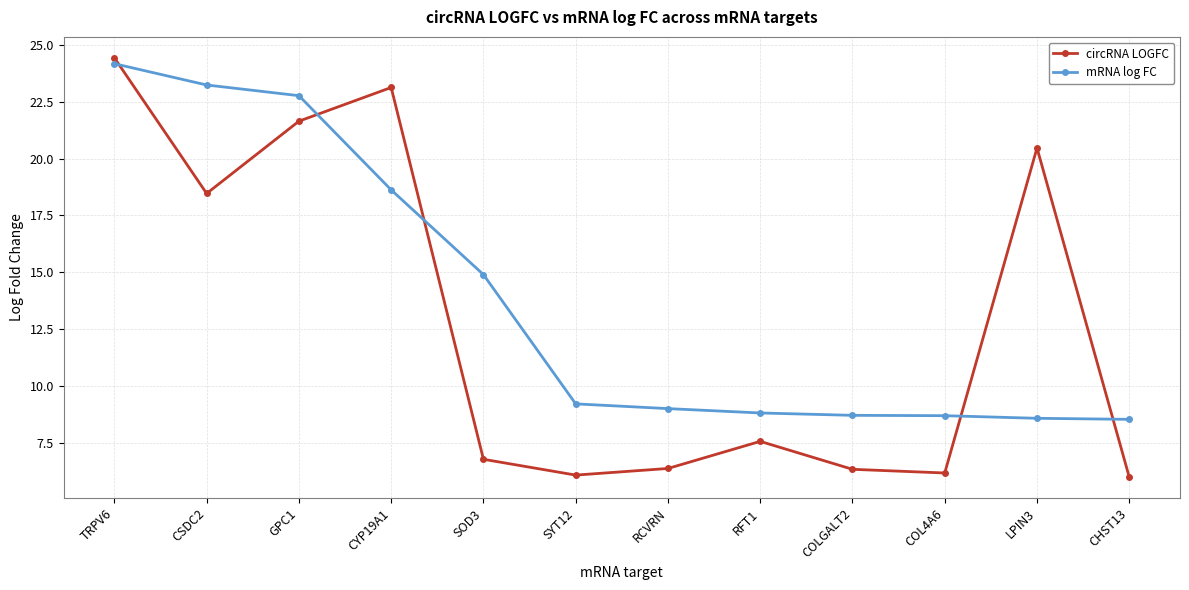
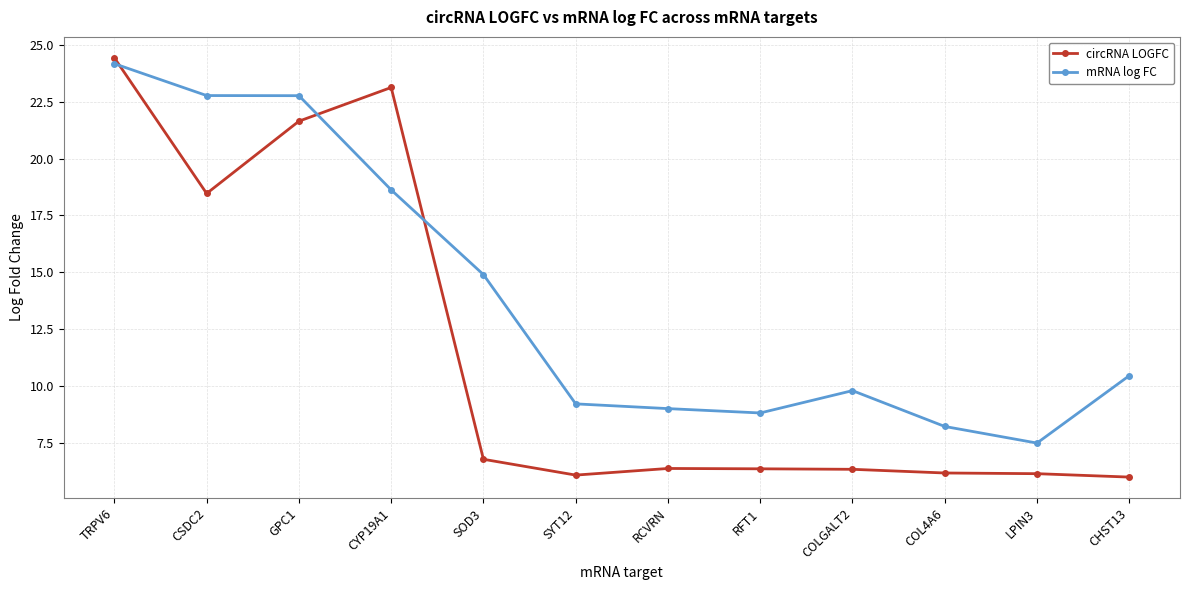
mRNA log FC, CSDC2: 23.2 -> 22.8
circRNA LOGFC, RFT1: 7.6 -> 6.4
mRNA log FC, COLGALT2: 8.7 -> 9.8
mRNA log FC, COL4A6: 8.7 -> 8.2
circRNA LOGFC, LPIN3: 20.5 -> 6.1
mRNA log FC, LPIN3: 8.6 -> 7.5
mRNA log FC, CHST13: 8.5 -> 10.5
